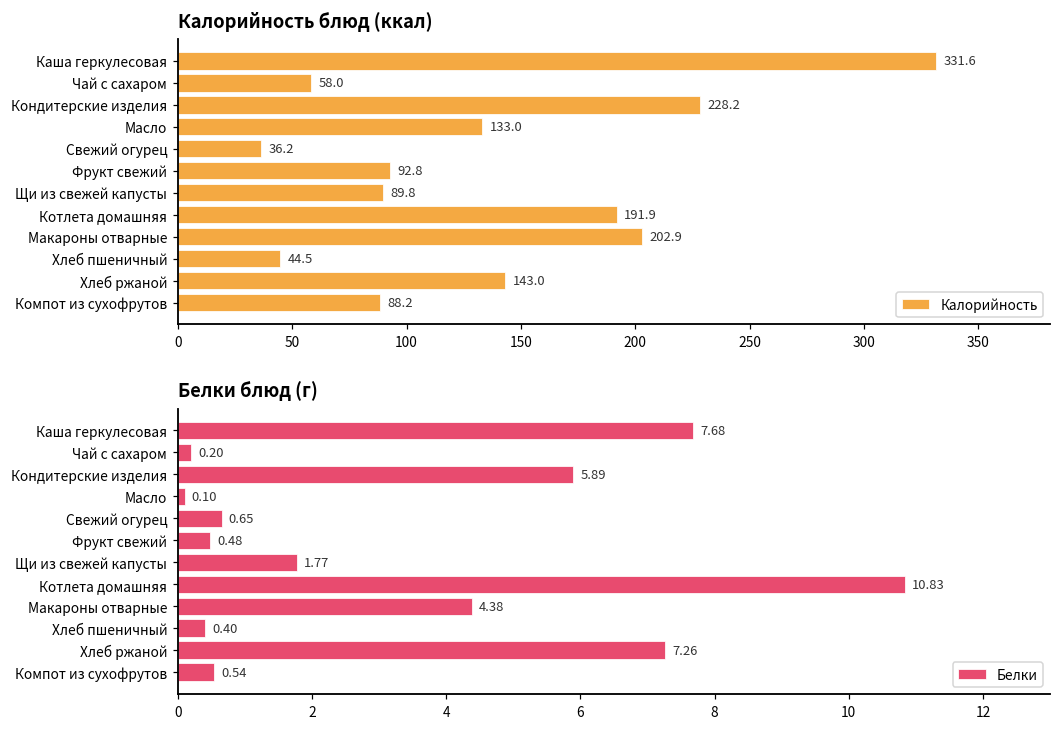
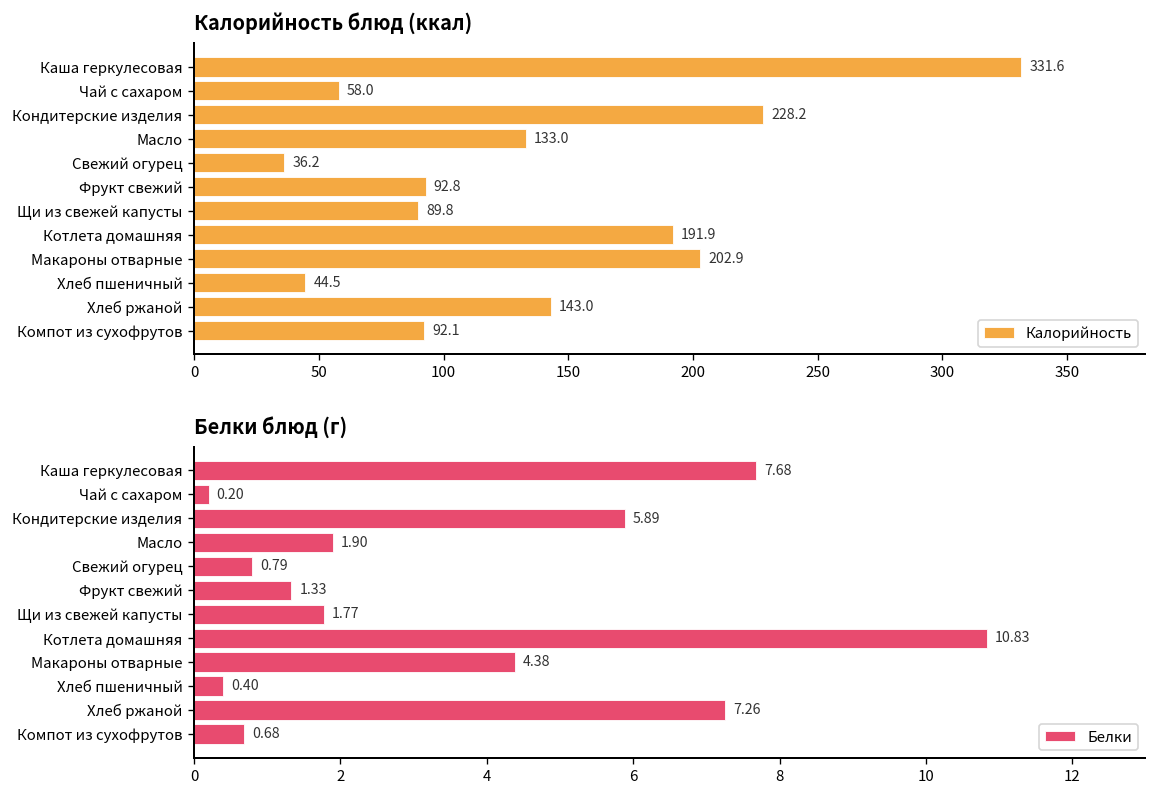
Калорийность блюд (ккал), Компот из сухофрутов: 88.2 -> 92.1
Белки блюд (г), Масло: 0.10 -> 1.90
Белки блюд (г), Свежий огурец: 0.65 -> 0.79
Белки блюд (г), Фрукт свежий: 0.48 -> 1.33
Белки блюд (г), Компот из сухофрутов: 0.54 -> 0.68
